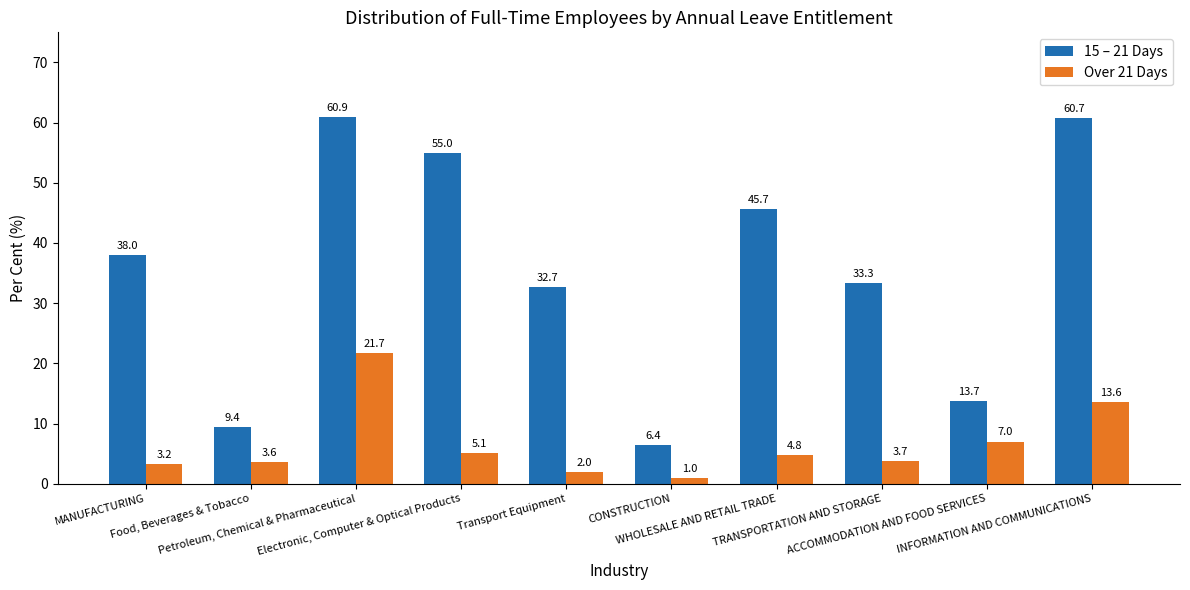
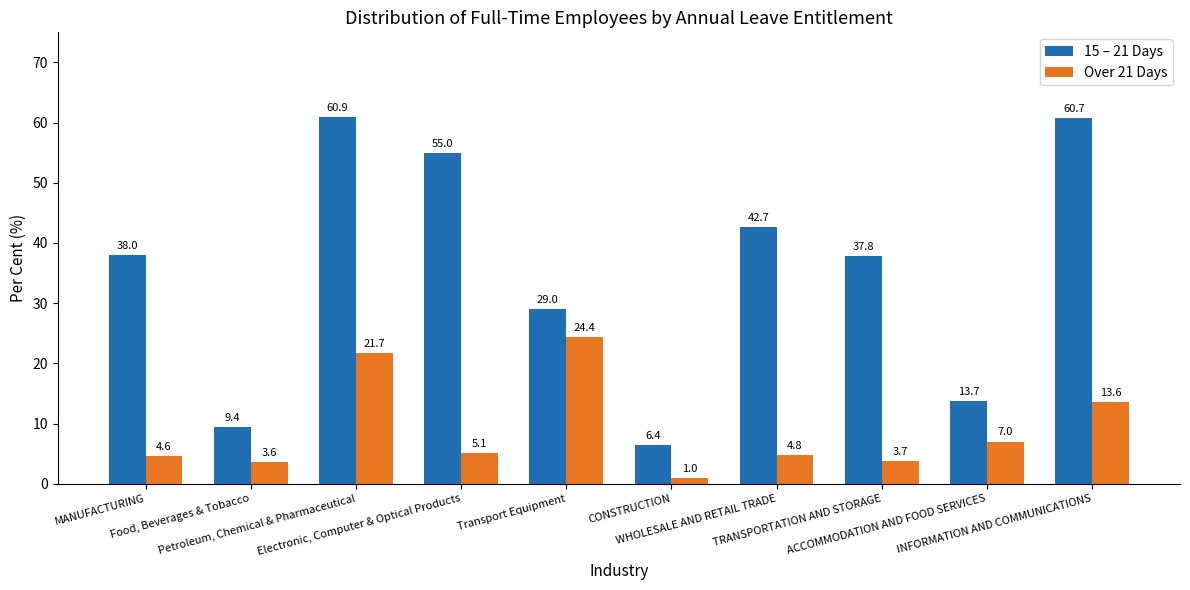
Over 21 Days, MANUFACTURING: 3.2 -> 4.6
15 – 21 Days, Transport Equipment: 32.7 -> 29.0
Over 21 Days, Transport Equipment: 2.0 -> 24.4
15 – 21 Days, WHOLESALE AND RETAIL TRADE: 45.7 -> 42.7
15 – 21 Days, TRANSPORTATION AND STORAGE: 33.3 -> 37.8
